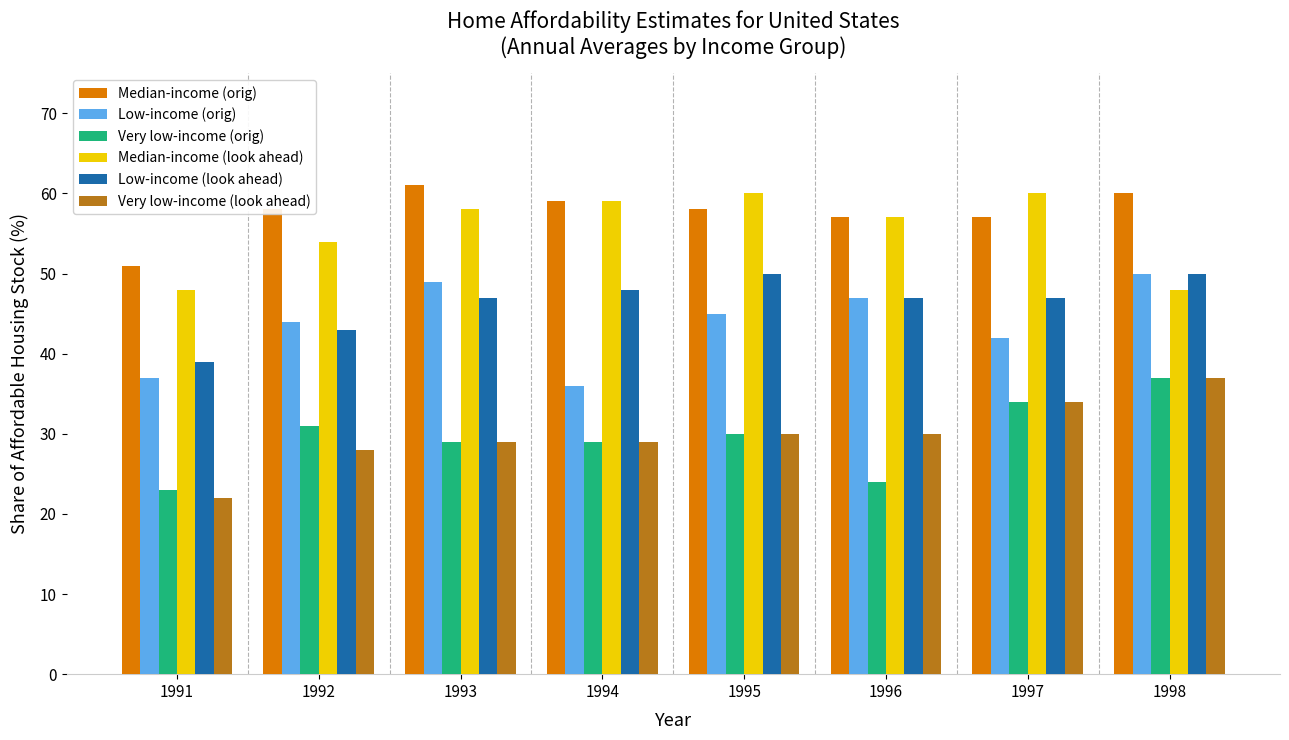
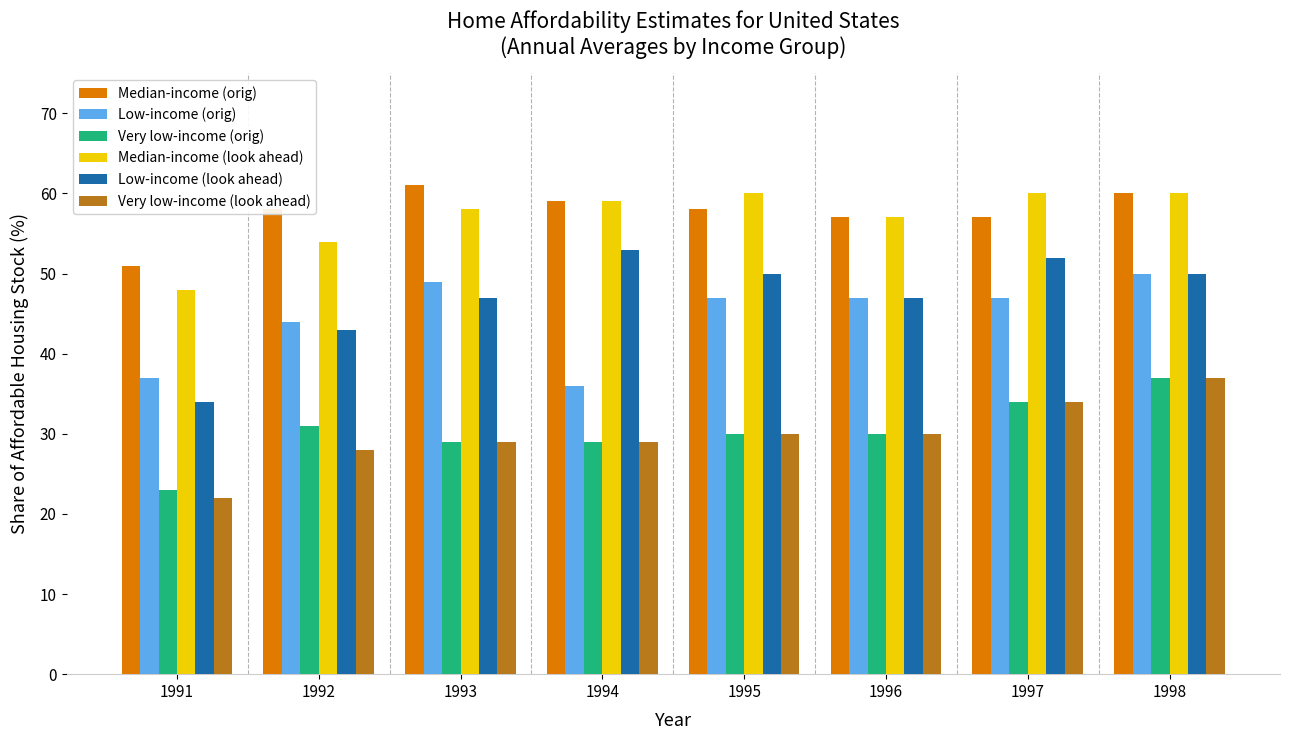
Low-income (look ahead), 1991: 39 -> 34
Low-income (look ahead), 1994: 48 -> 53
Low-income (orig), 1995: 45 -> 47
Very low-income (orig), 1996: 24 -> 30
Low-income (orig), 1997: 42 -> 47
Low-income (look ahead), 1997: 47 -> 52
Median-income (look ahead), 1998: 48 -> 60
